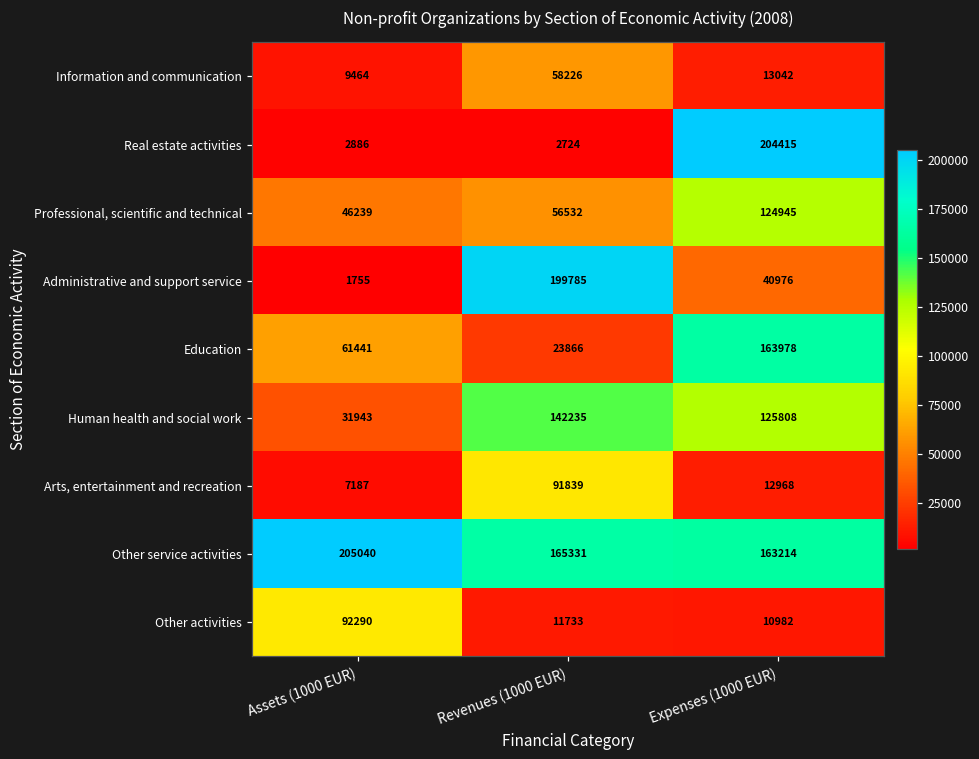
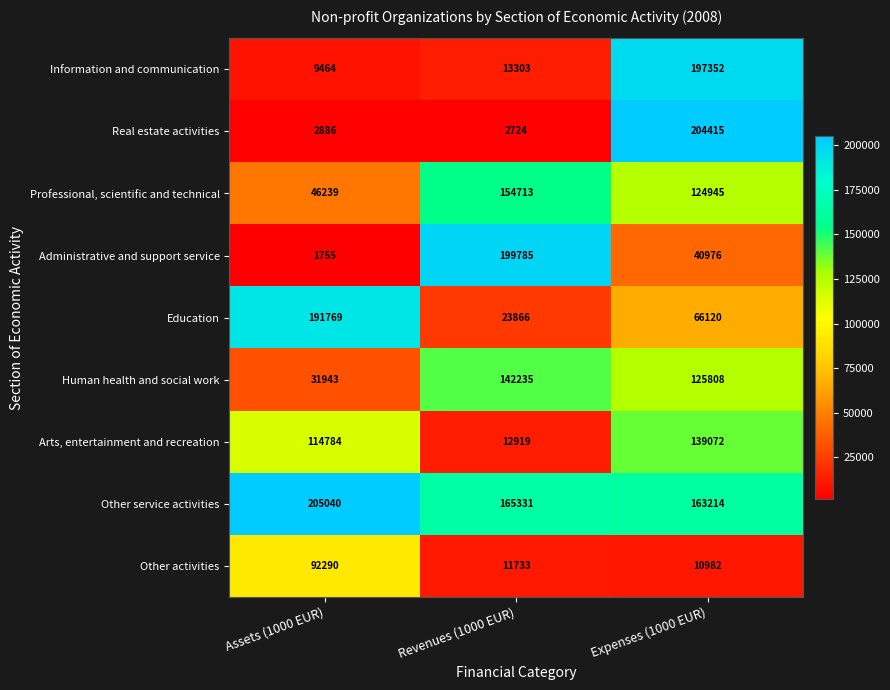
Information and communication, Revenues (1000 EUR): 58226 -> 13303
Information and communication, Expenses (1000 EUR): 13042 -> 197352
Professional, scientific and technical, Revenues (1000 EUR): 56532 -> 154713
Education, Assets (1000 EUR): 61441 -> 191769
Education, Expenses (1000 EUR): 163978 -> 66120
Arts, entertainment and recreation, Assets (1000 EUR): 7187 -> 114784
Arts, entertainment and recreation, Revenues (1000 EUR): 91839 -> 12919
Arts, entertainment and recreation, Expenses (1000 EUR): 12968 -> 139072
